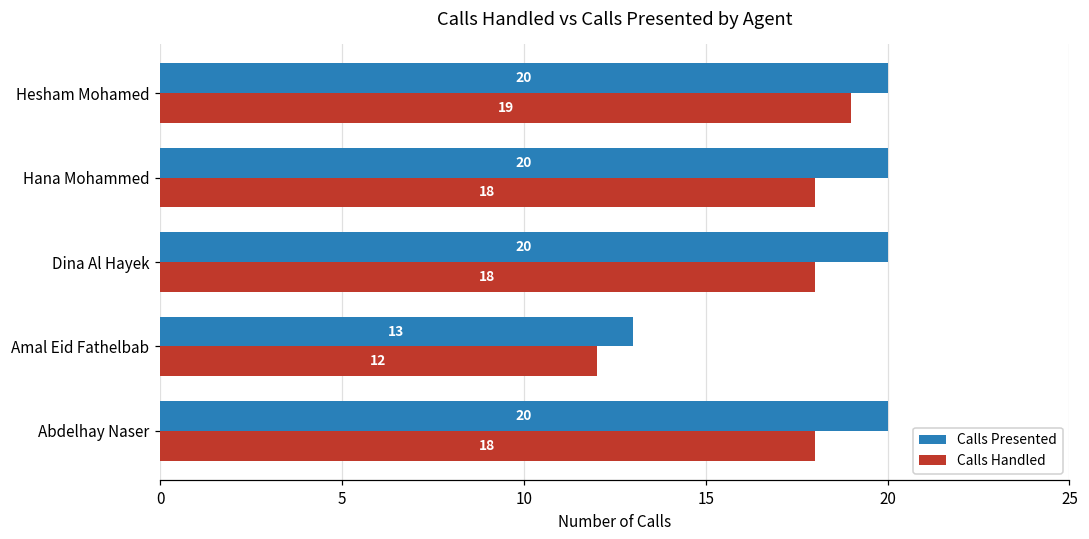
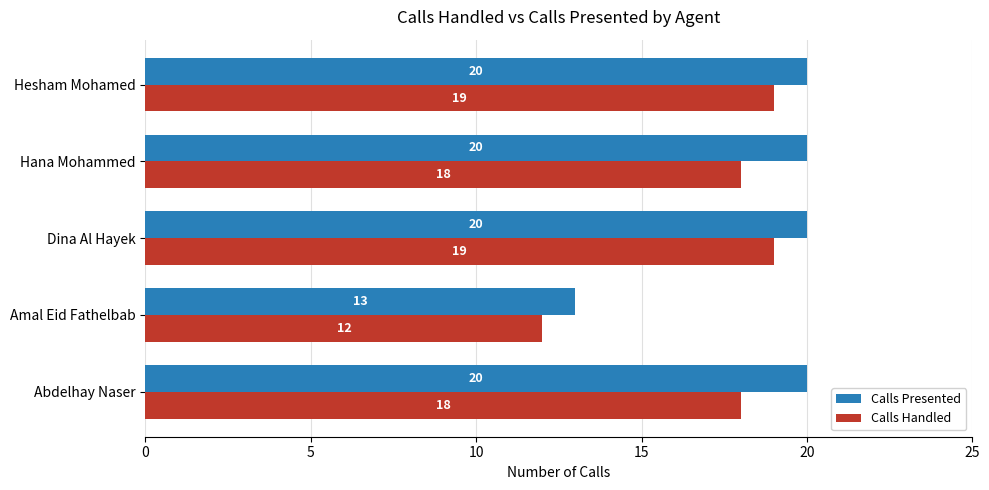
Calls Handled, Dina Al Hayek: 18 -> 19
